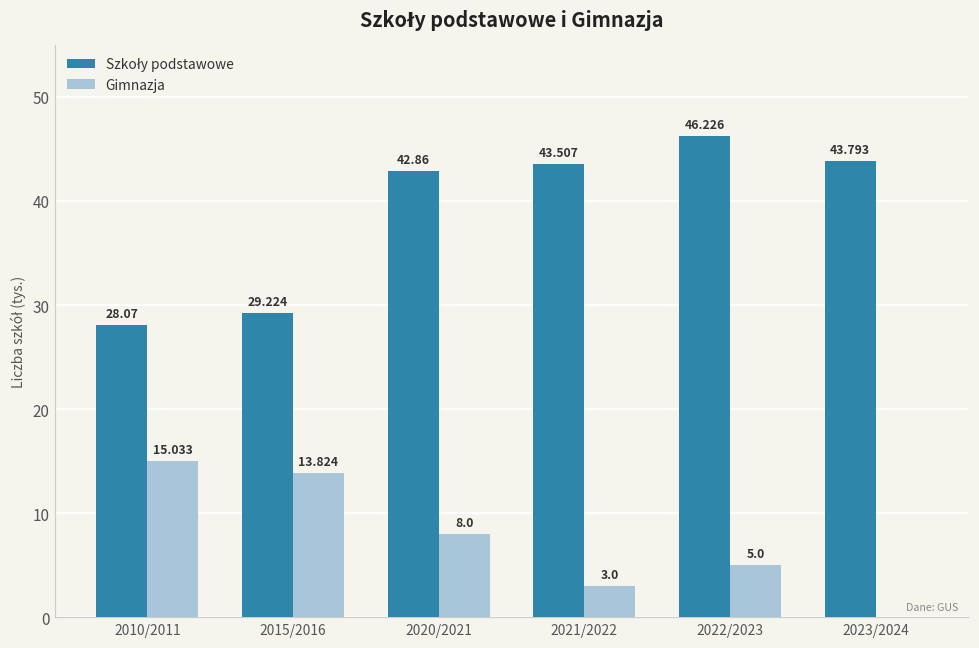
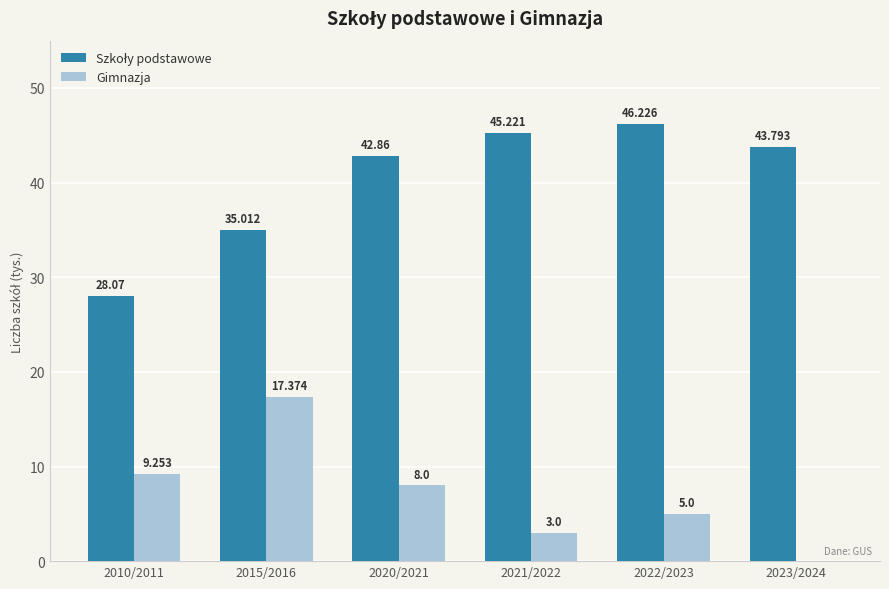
Gimnazja, 2010/2011: 15.033 -> 9.253
Szkoły podstawowe, 2015/2016: 29.224 -> 35.012
Gimnazja, 2015/2016: 13.824 -> 17.374
Szkoły podstawowe, 2021/2022: 43.507 -> 45.221
